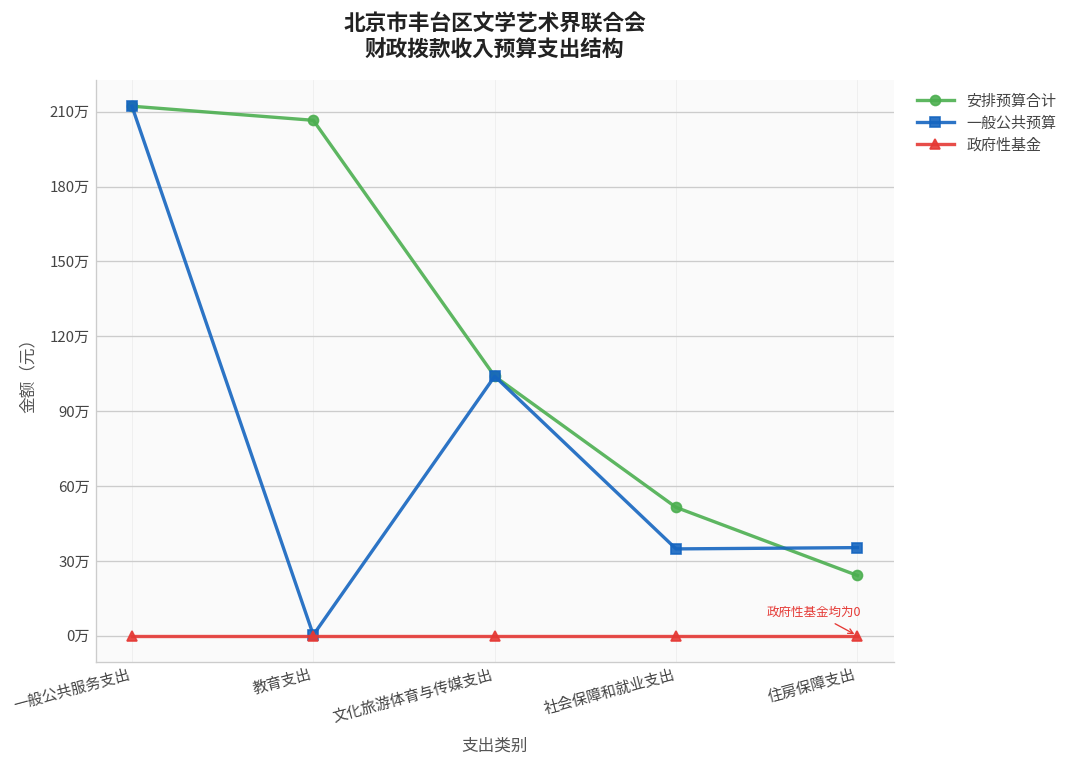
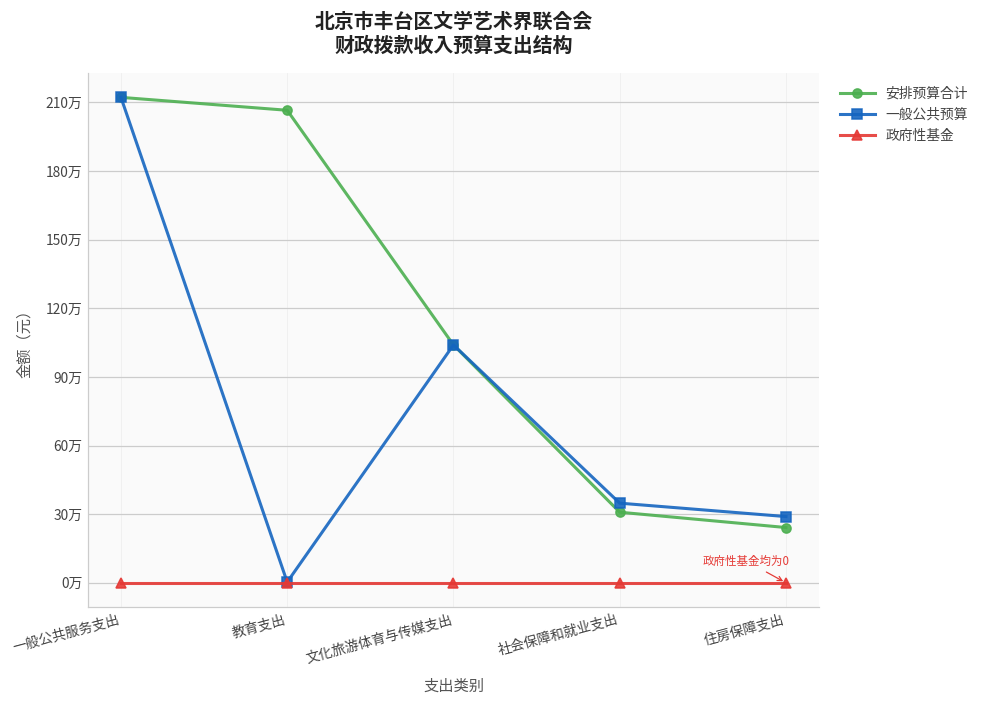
安排预算合计, 社会保障和就业支出: 51万 -> 31万
一般公共预算, 住房保障支出: 35万 -> 29万
